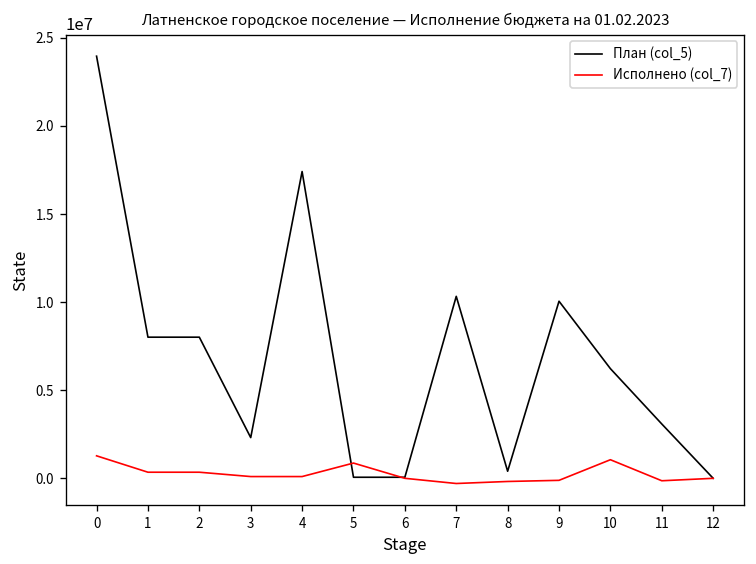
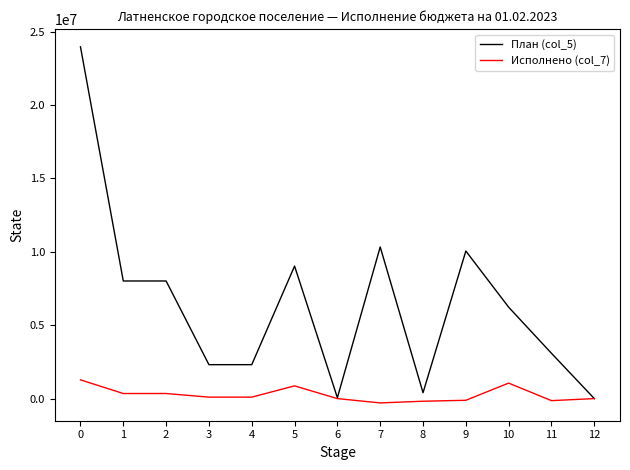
План (col_5), 4: 17400000 -> 2300000
План (col_5), 5: 100000 -> 9000000
